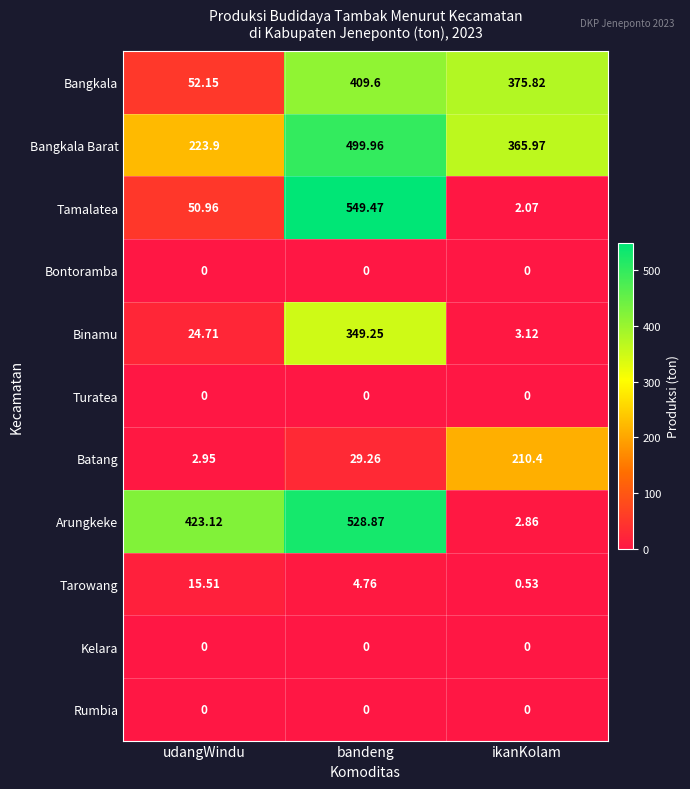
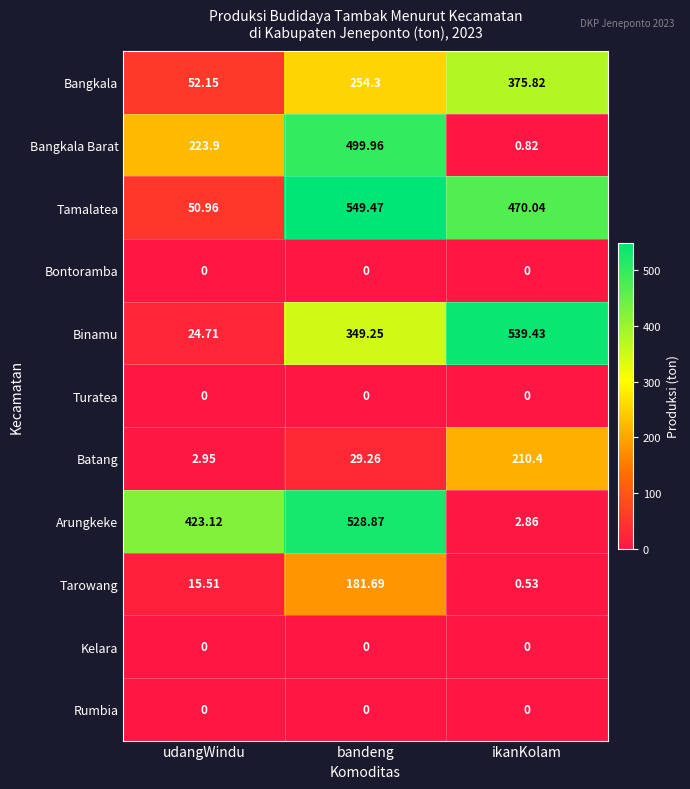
Bangkala, bandeng: 409.6 -> 254.3
Bangkala Barat, ikanKolam: 365.97 -> 0.82
Tamalatea, ikanKolam: 2.07 -> 470.04
Binamu, ikanKolam: 3.12 -> 539.43
Tarowang, bandeng: 4.76 -> 181.69
